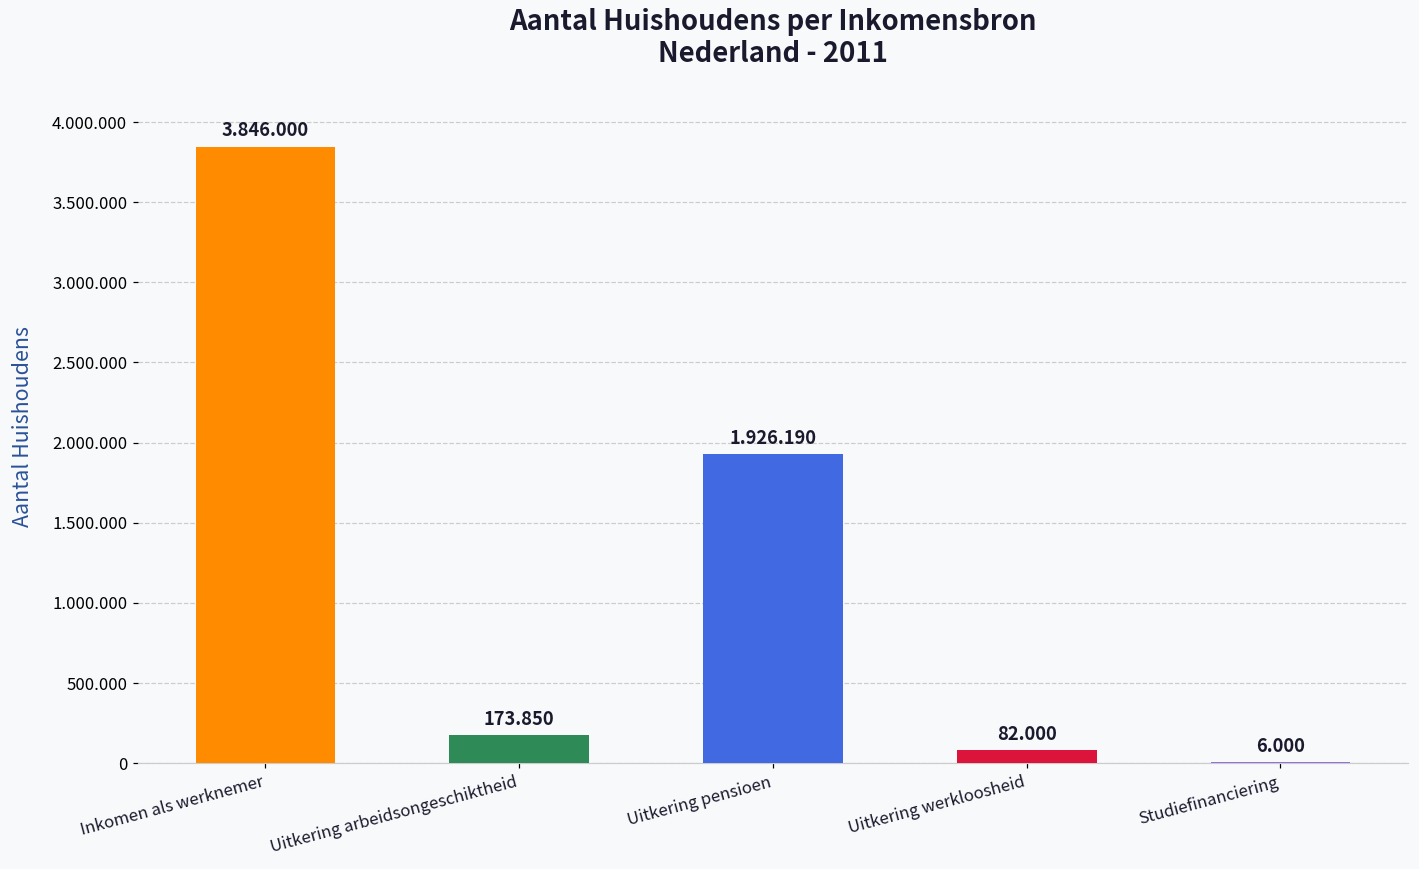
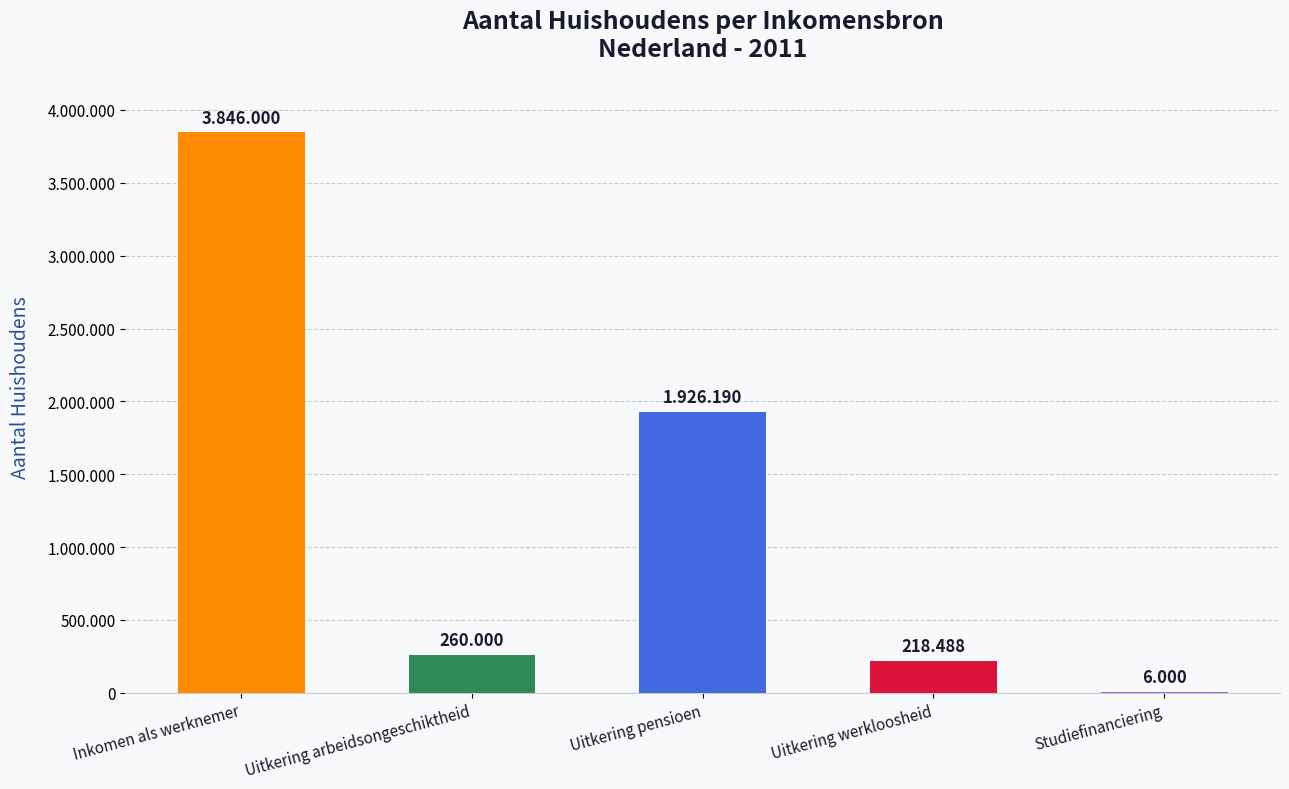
Uitkering arbeidsongeschiktheid: 173.850 -> 260.000
Uitkering werkloosheid: 82.000 -> 218.488
